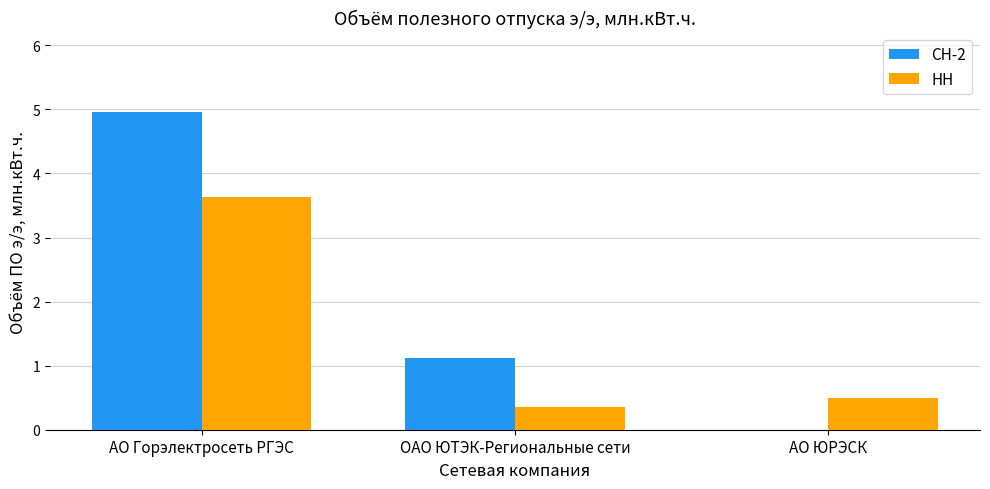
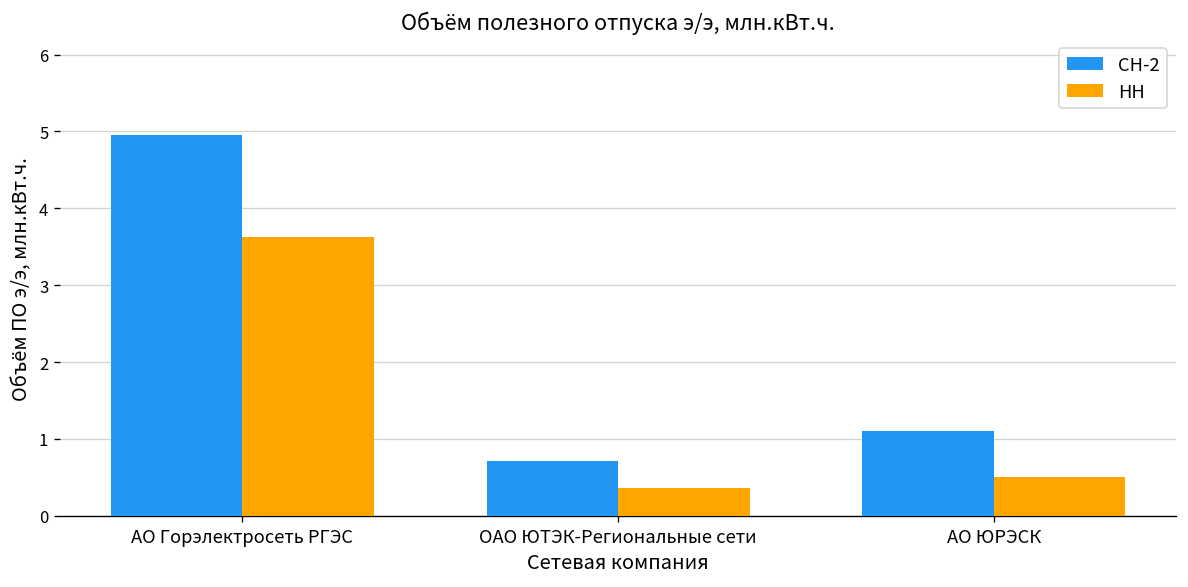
СН-2, ОАО ЮТЭК-Региональные сети: 1.1 -> 0.7
СН-2, АО ЮРЭСК: 0.0 -> 1.1
